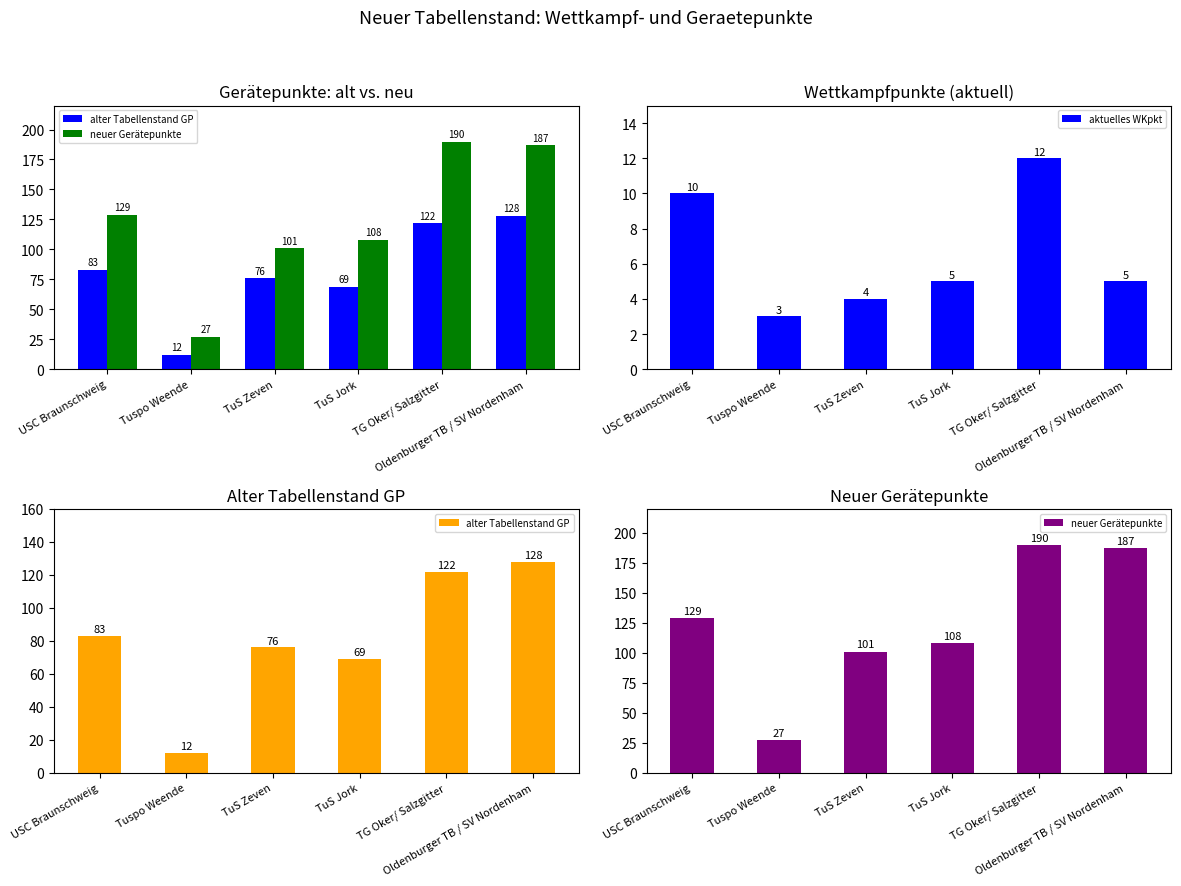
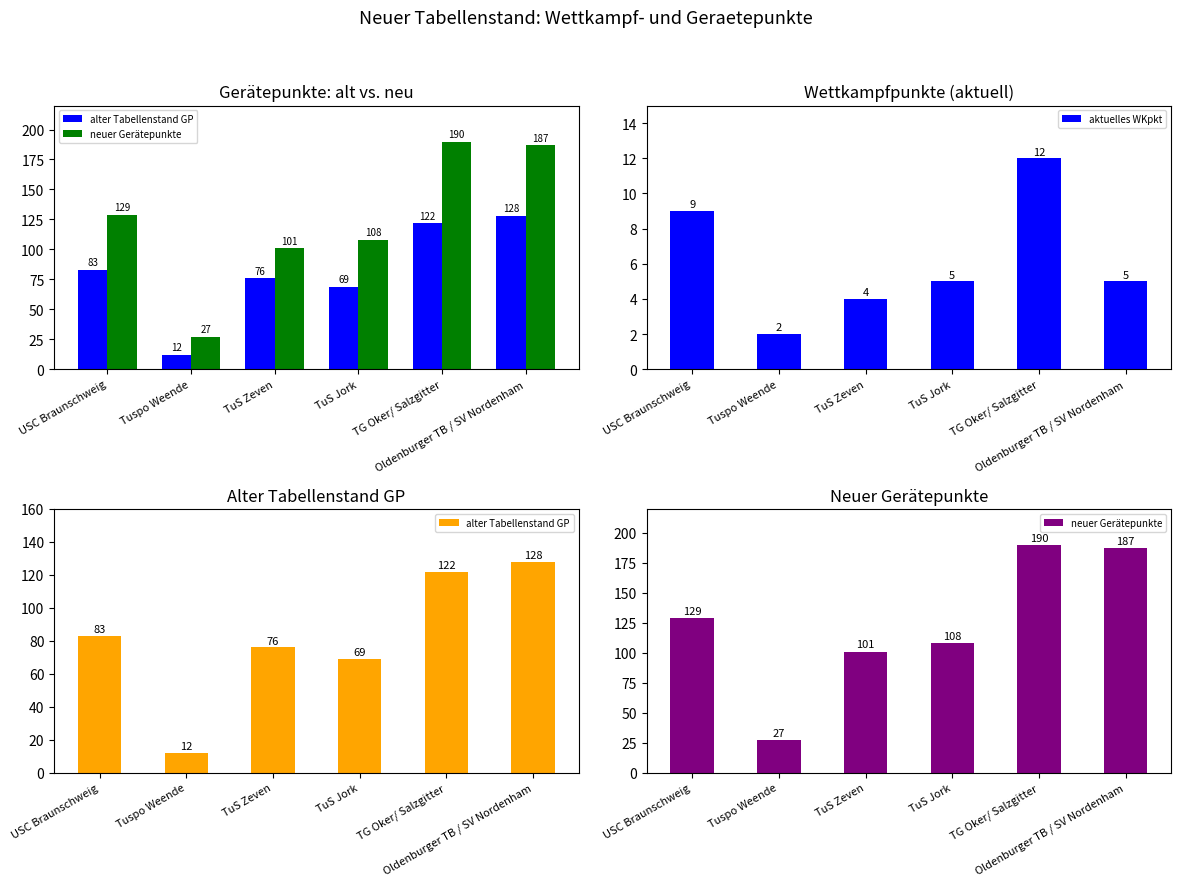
Wettkampfpunkte (aktuell), USC Braunschweig: 10 -> 9
Wettkampfpunkte (aktuell), Tuspo Weende: 3 -> 2
